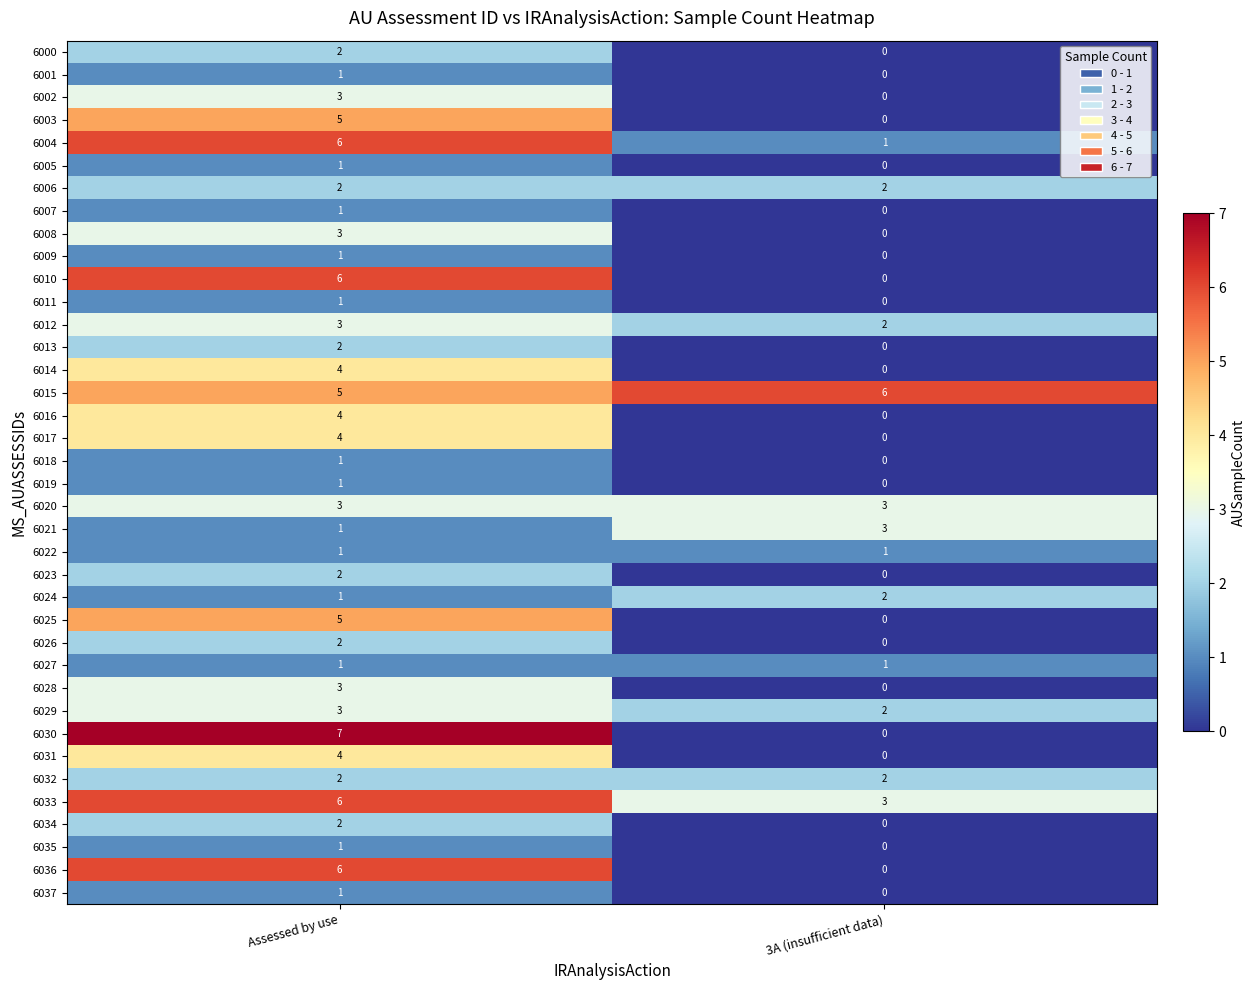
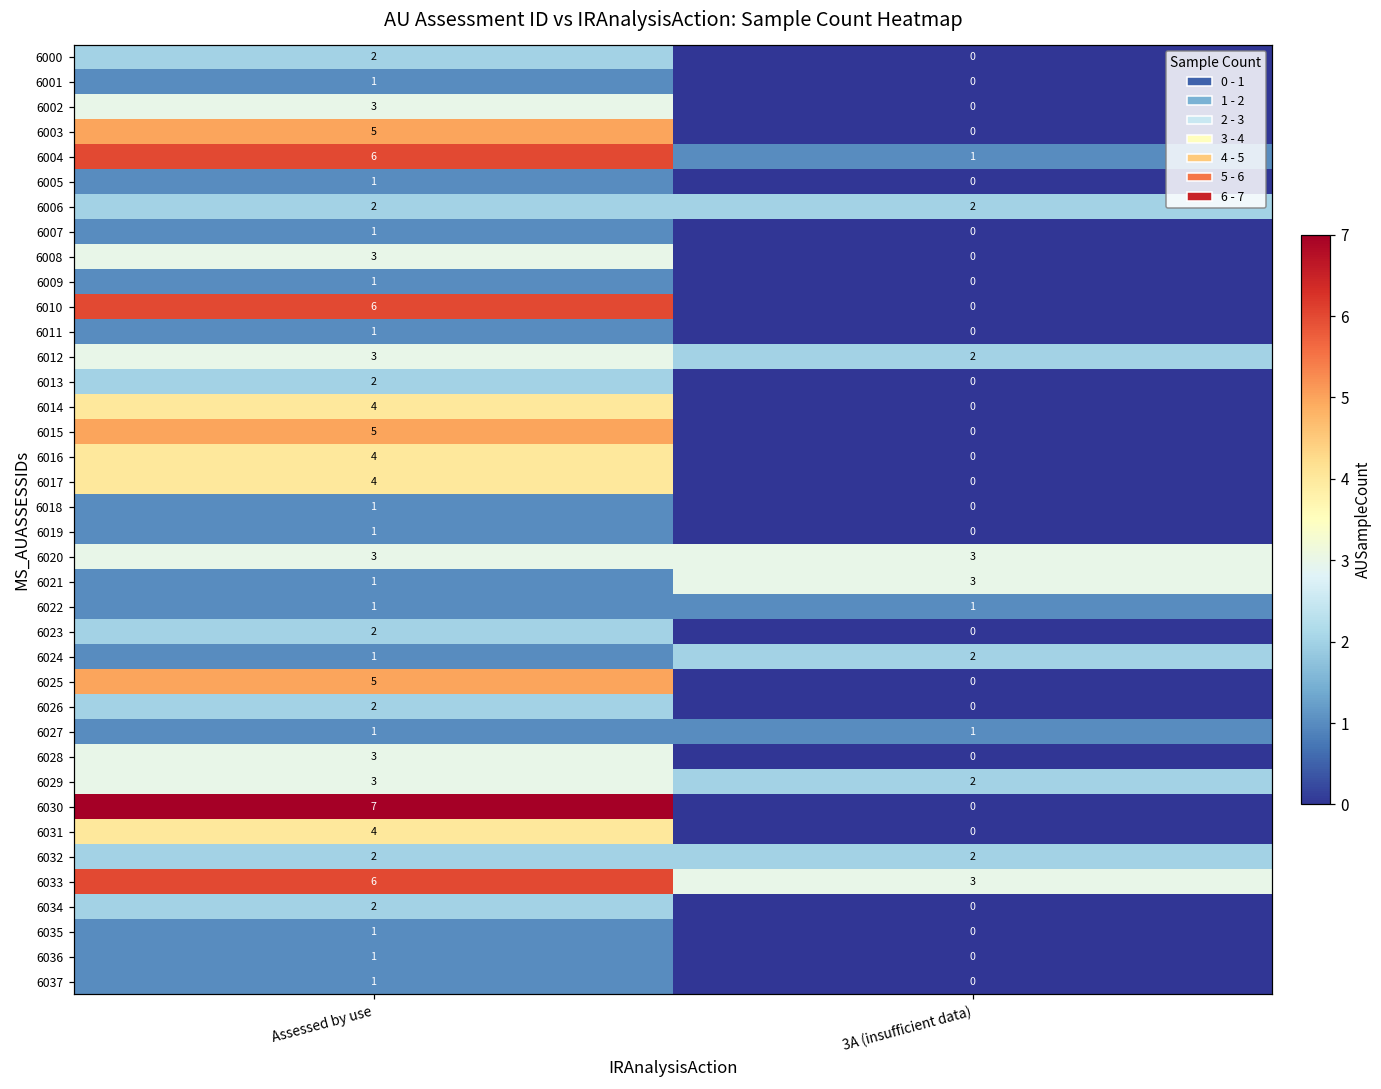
6015, 3A (insufficient data): 6 -> 0
6036, Assessed by use: 6 -> 1
